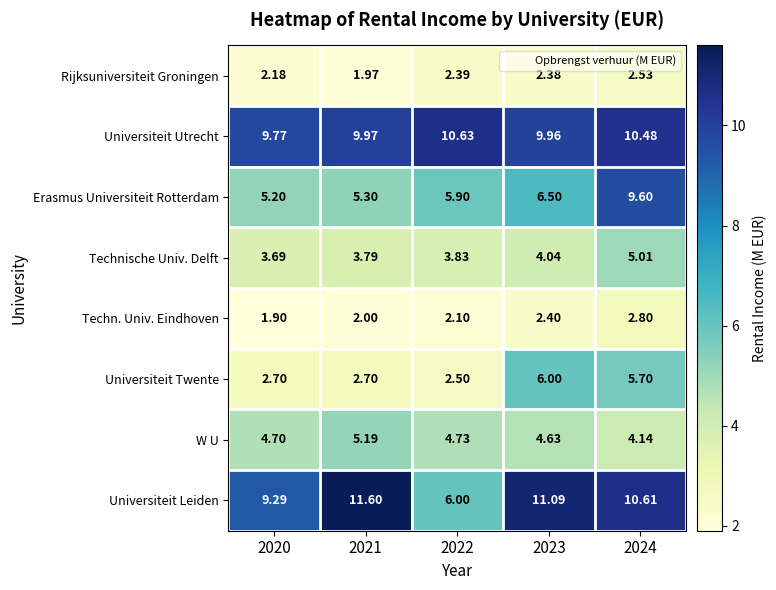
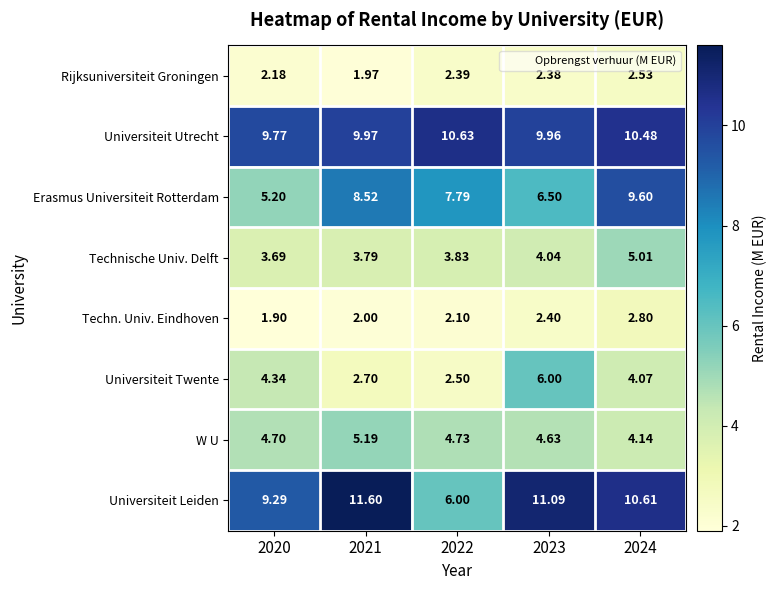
Erasmus Universiteit Rotterdam, 2021: 5.30 -> 8.52
Erasmus Universiteit Rotterdam, 2022: 5.90 -> 7.79
Universiteit Twente, 2020: 2.70 -> 4.34
Universiteit Twente, 2024: 5.70 -> 4.07
